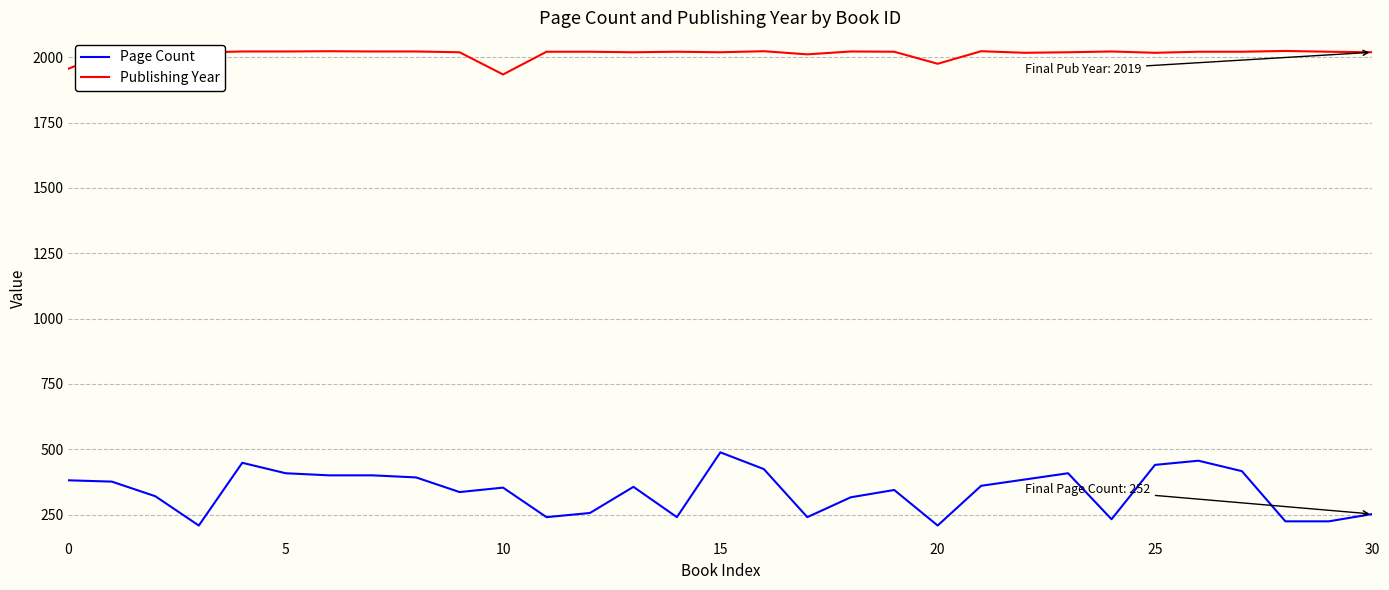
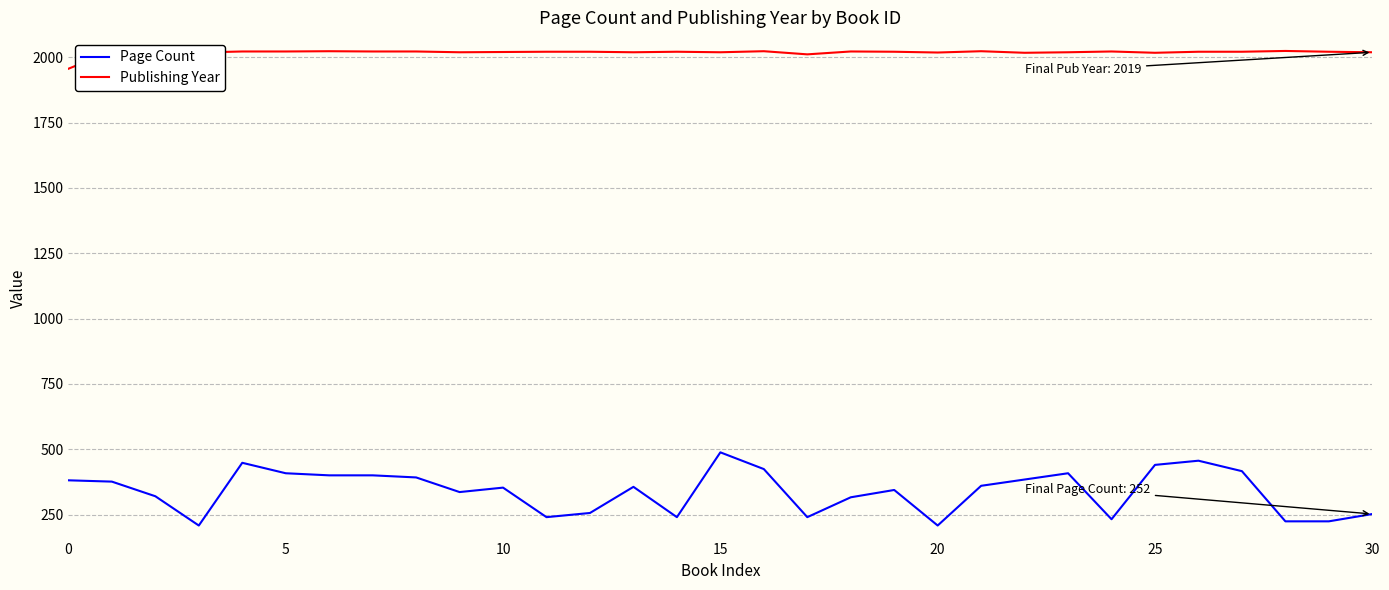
Publishing Year, 10: 1930 -> 2020
Publishing Year, 20: 1980 -> 2020
